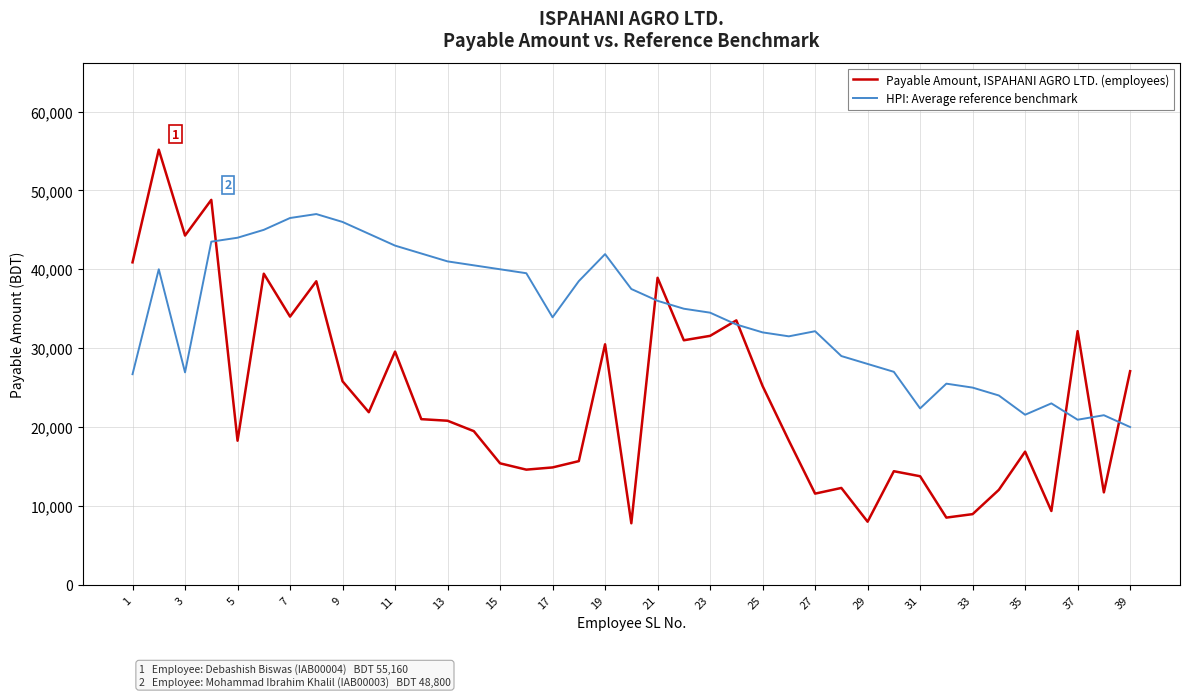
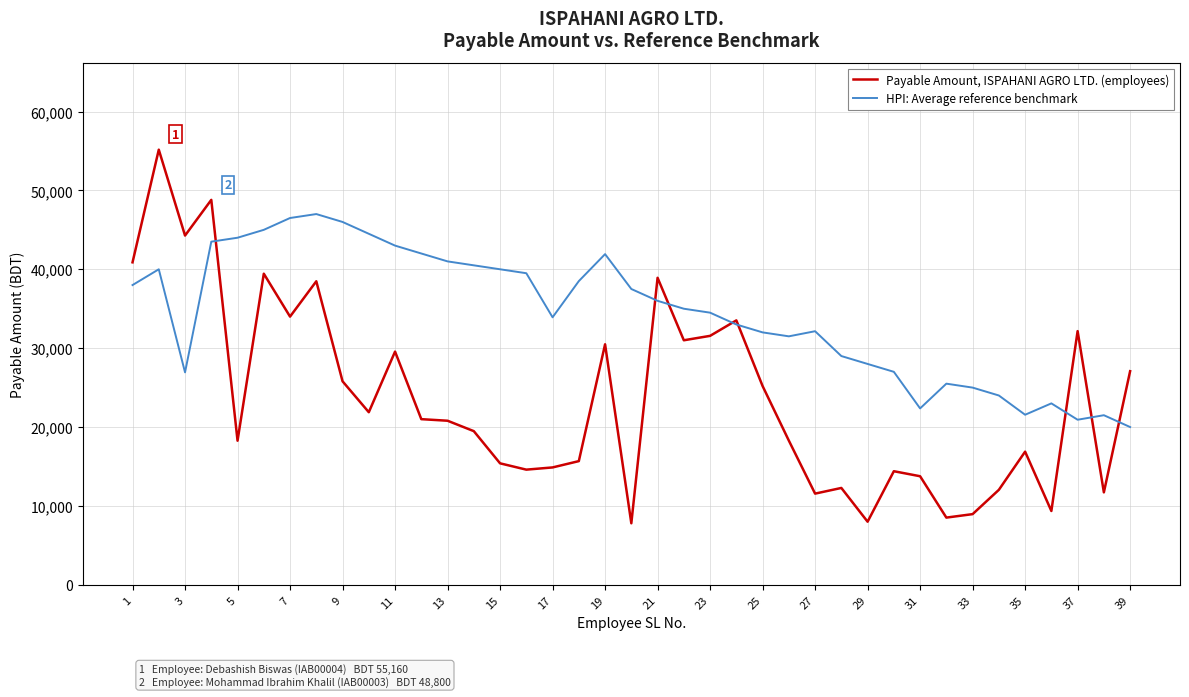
HPI: Average reference benchmark, 1: 27,000 -> 38,000
